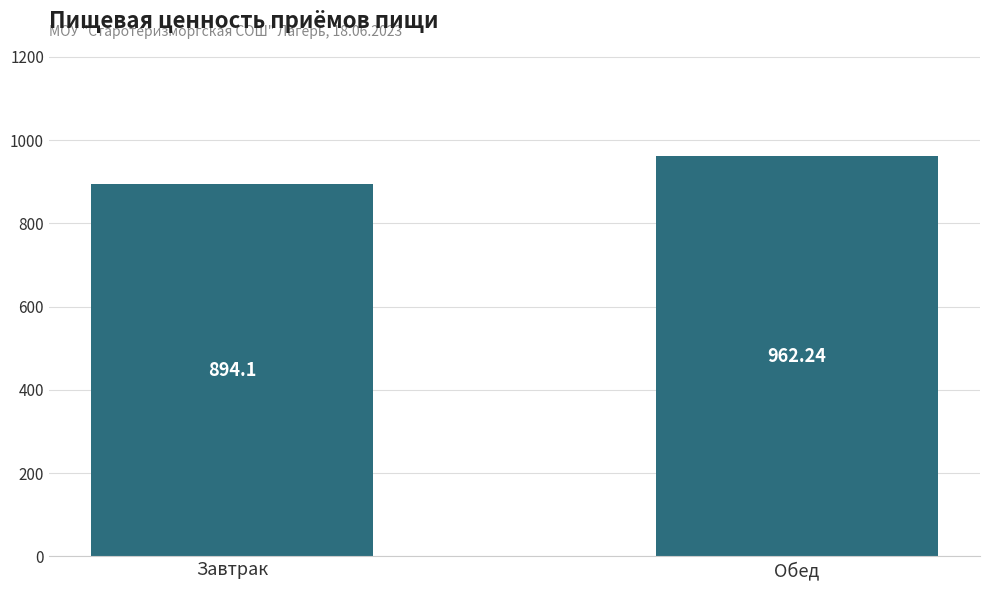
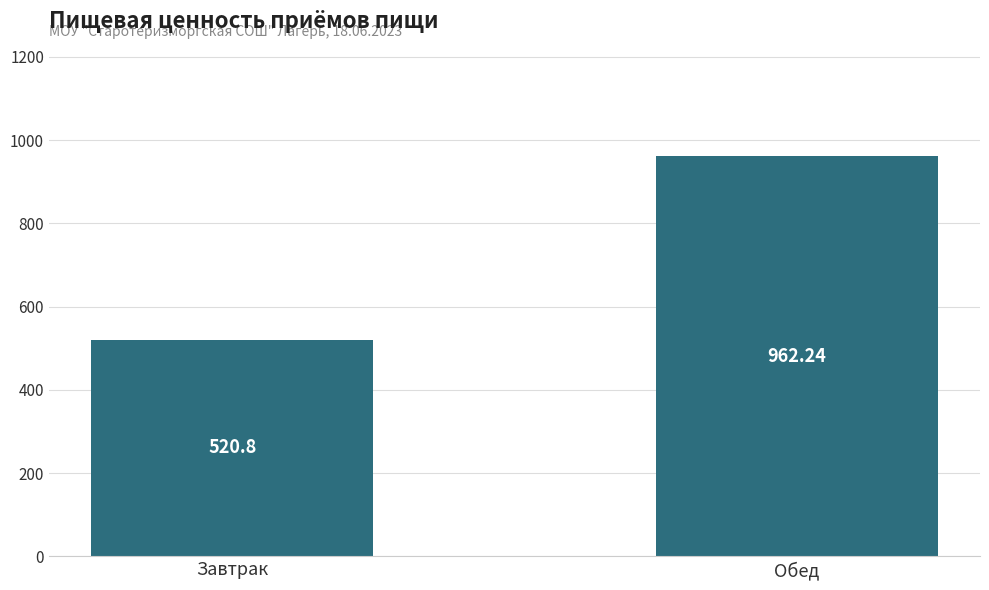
Завтрак: 894.1 -> 520.8
